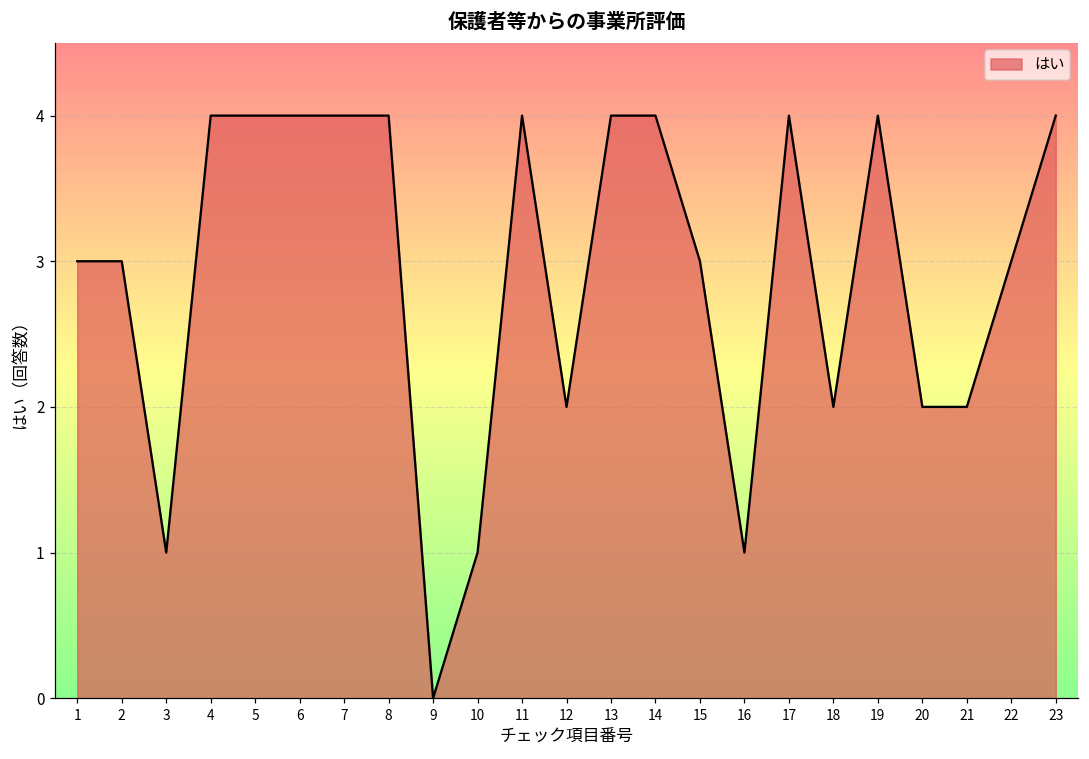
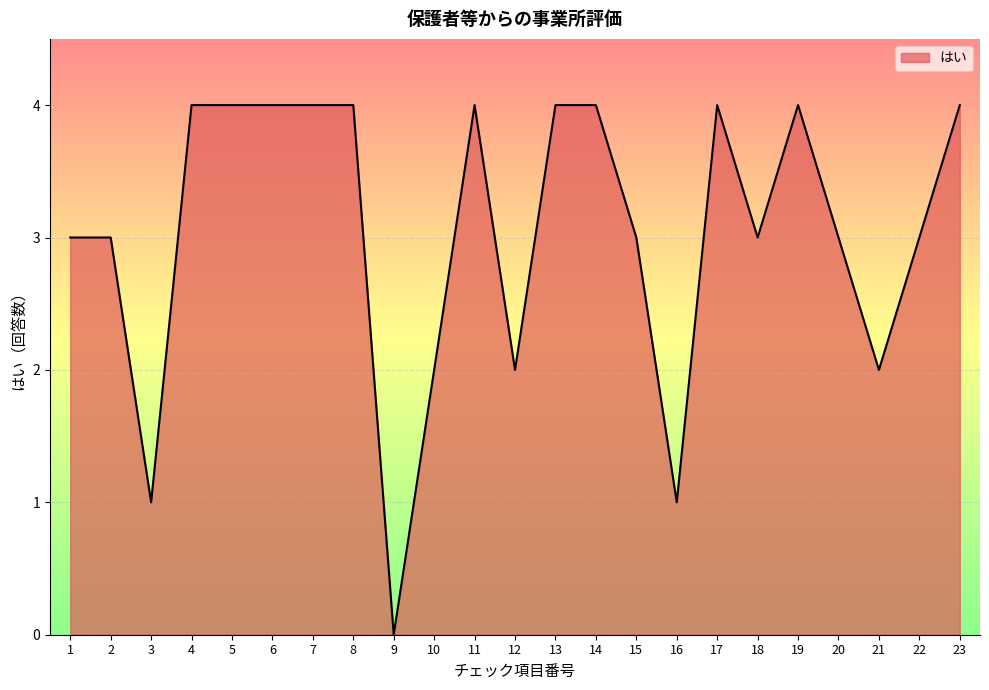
10: 1 -> 2
18: 2 -> 3
20: 2 -> 3
